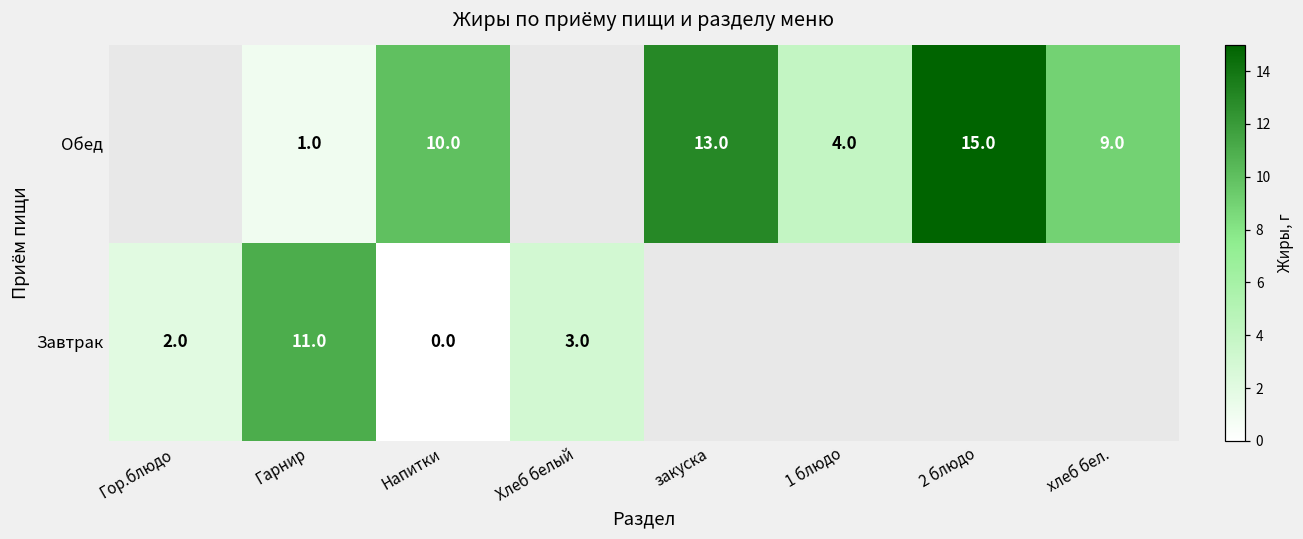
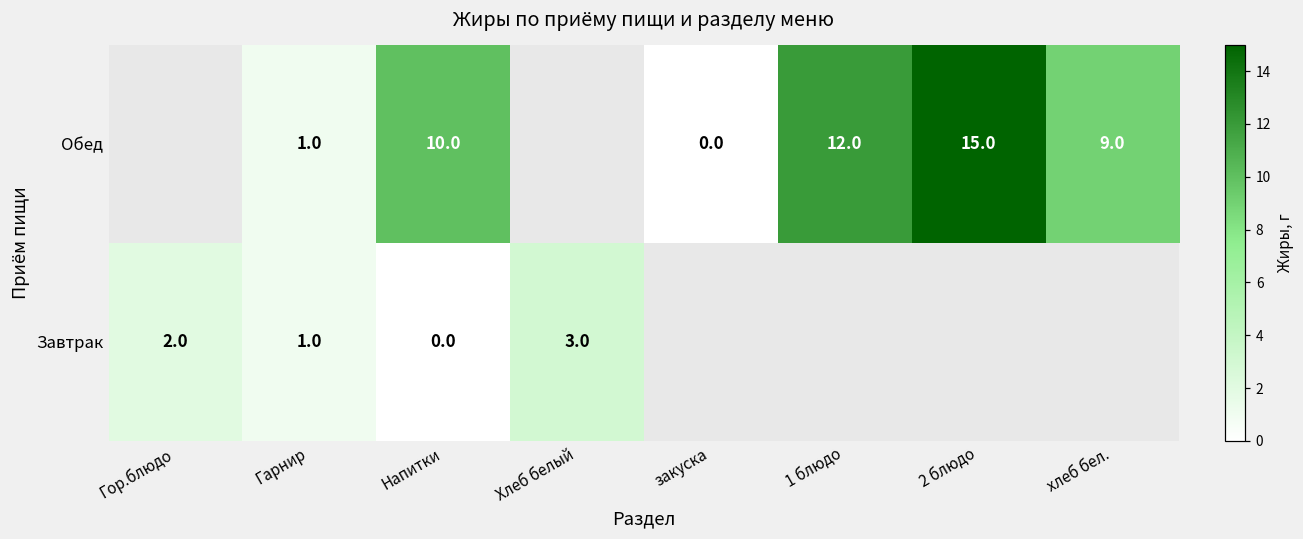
Обед, закуска: 13.0 -> 0.0
Обед, 1 блюдо: 4.0 -> 12.0
Завтрак, Гарнир: 11.0 -> 1.0
